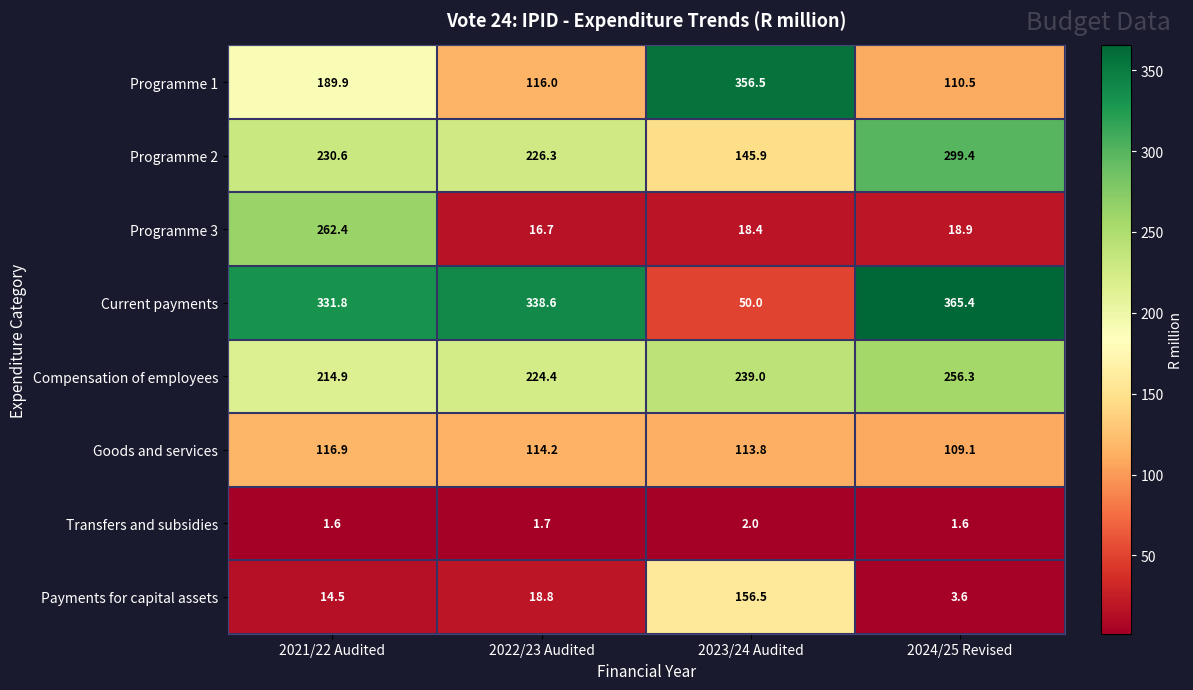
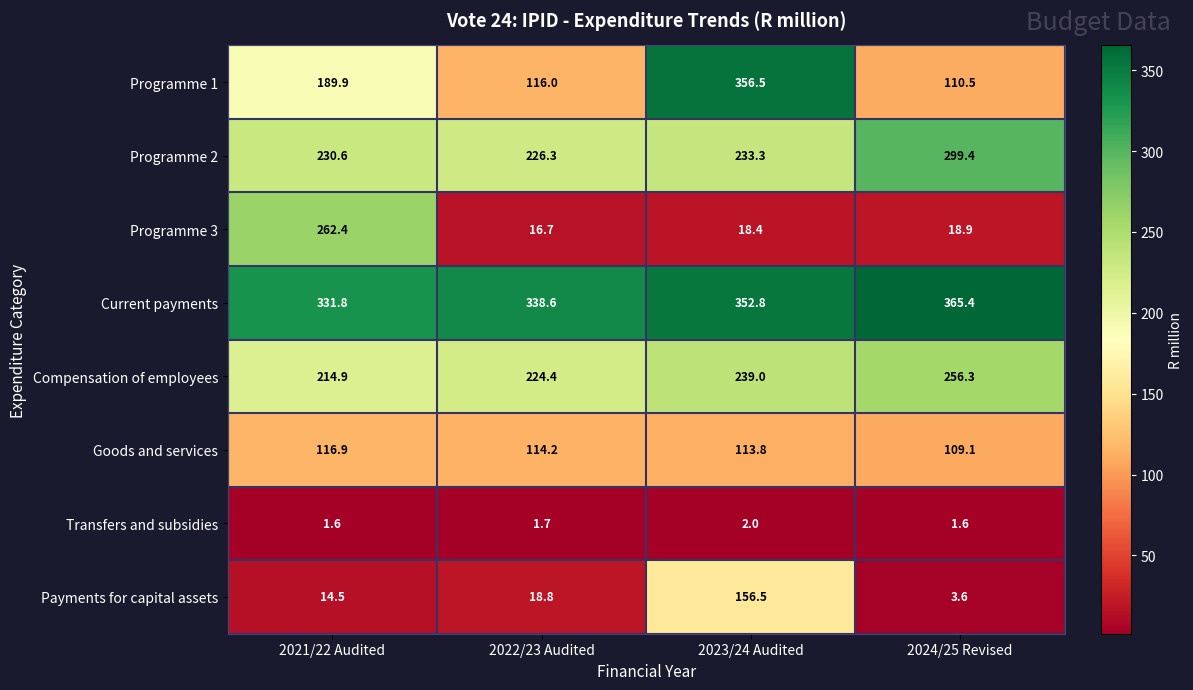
Programme 2, 2023/24 Audited: 145.9 -> 233.3
Current payments, 2023/24 Audited: 50.0 -> 352.8
